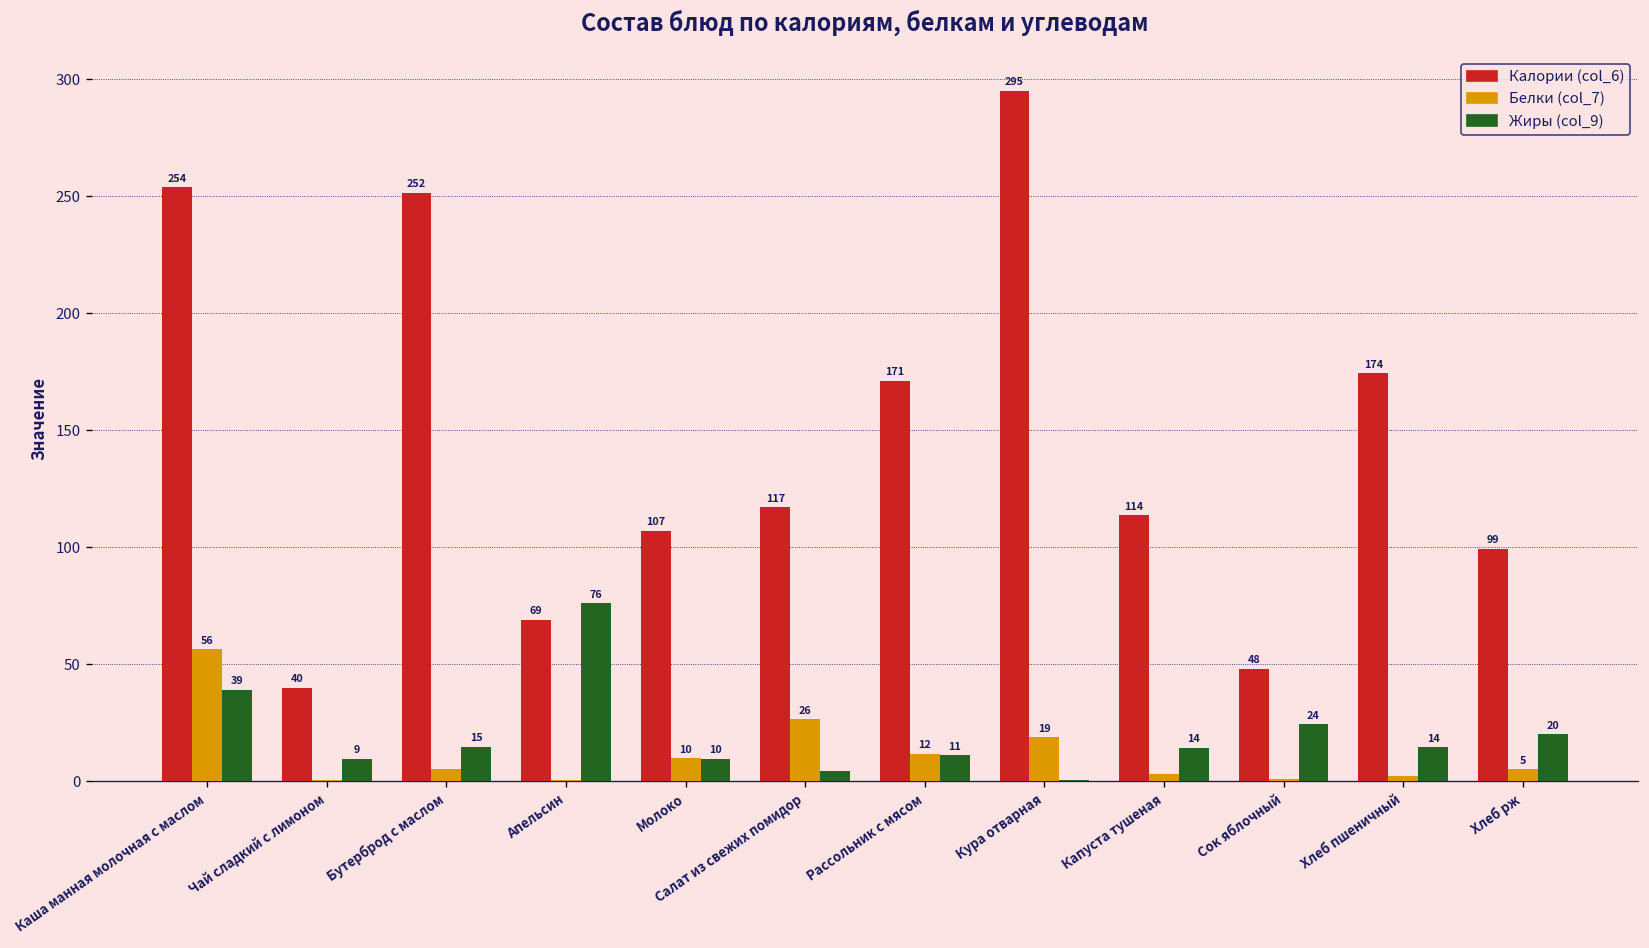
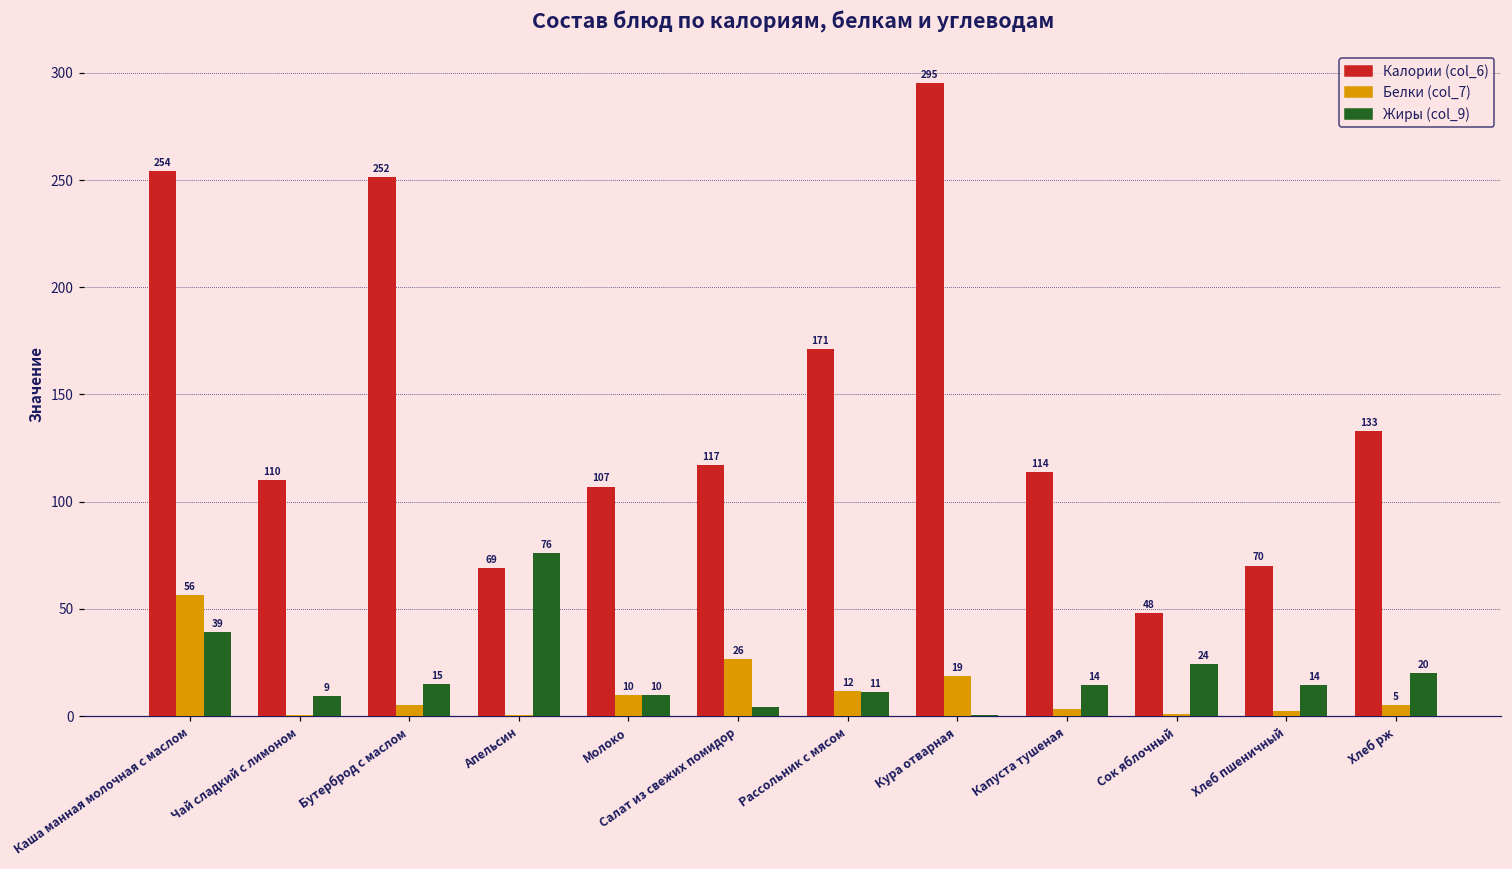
Калории (col_6), Чай сладкий с лимоном: 40 -> 110
Калории (col_6), Хлеб пшеничный: 174 -> 70
Калории (col_6), Хлеб рж: 99 -> 133
